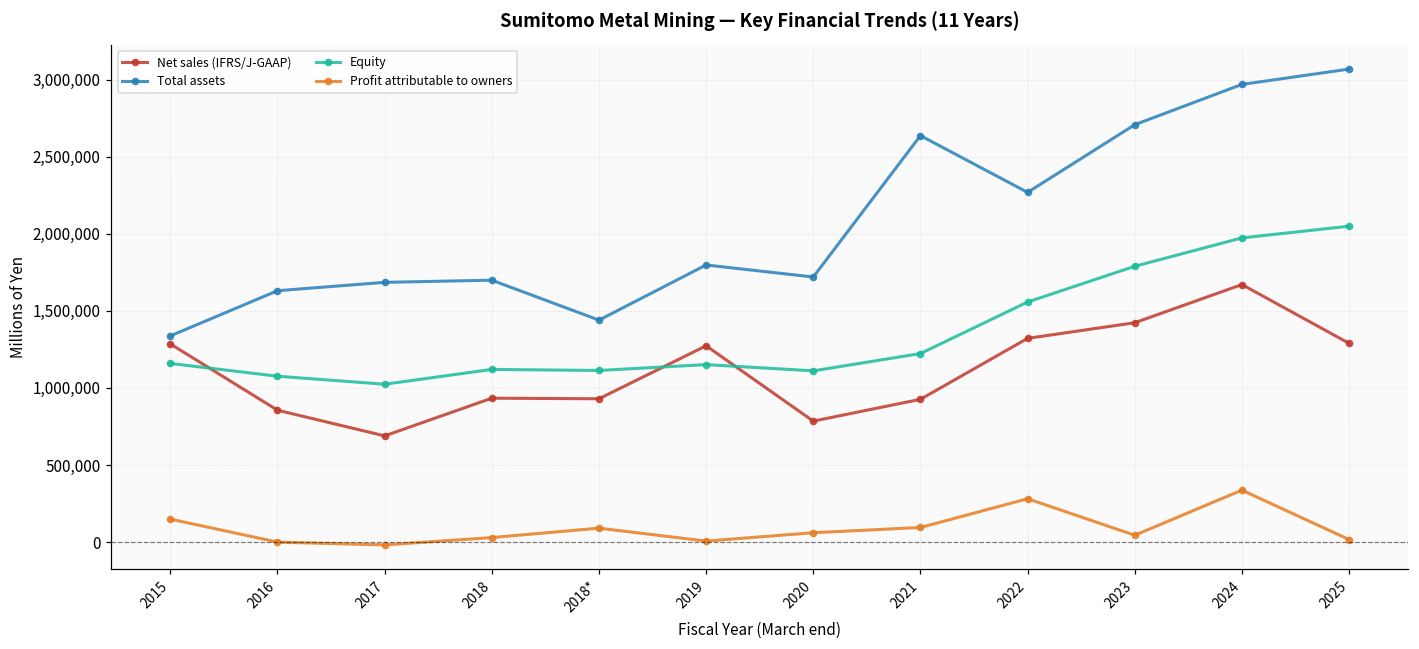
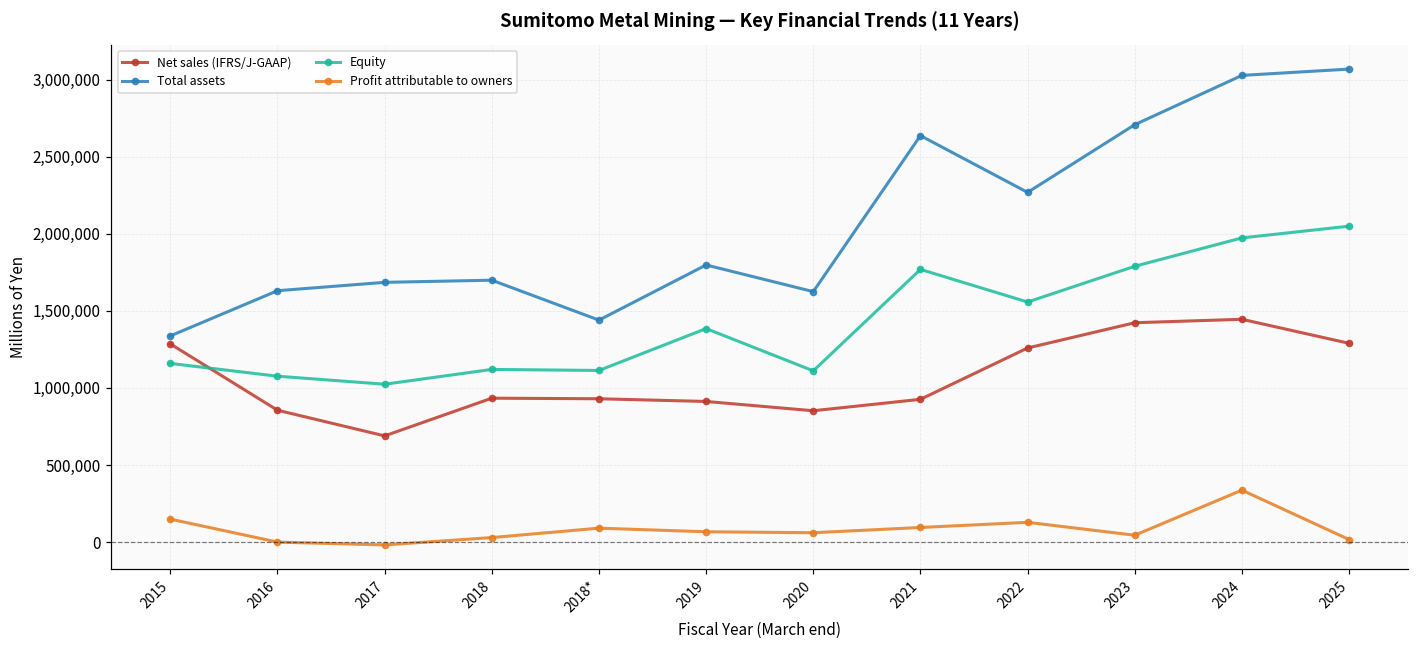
Net sales (IFRS/J-GAAP), 2019: 1,270,000 -> 910,000
Equity, 2019: 1,150,000 -> 1,390,000
Profit attributable to owners, 2019: 10,000 -> 70,000
Net sales (IFRS/J-GAAP), 2020: 780,000 -> 850,000
Total assets, 2020: 1,720,000 -> 1,620,000
Equity, 2021: 1,220,000 -> 1,770,000
Net sales (IFRS/J-GAAP), 2022: 1,320,000 -> 1,260,000
Profit attributable to owners, 2022: 280,000 -> 130,000
Net sales (IFRS/J-GAAP), 2024: 1,670,000 -> 1,450,000
Total assets, 2024: 2,970,000 -> 3,030,000
